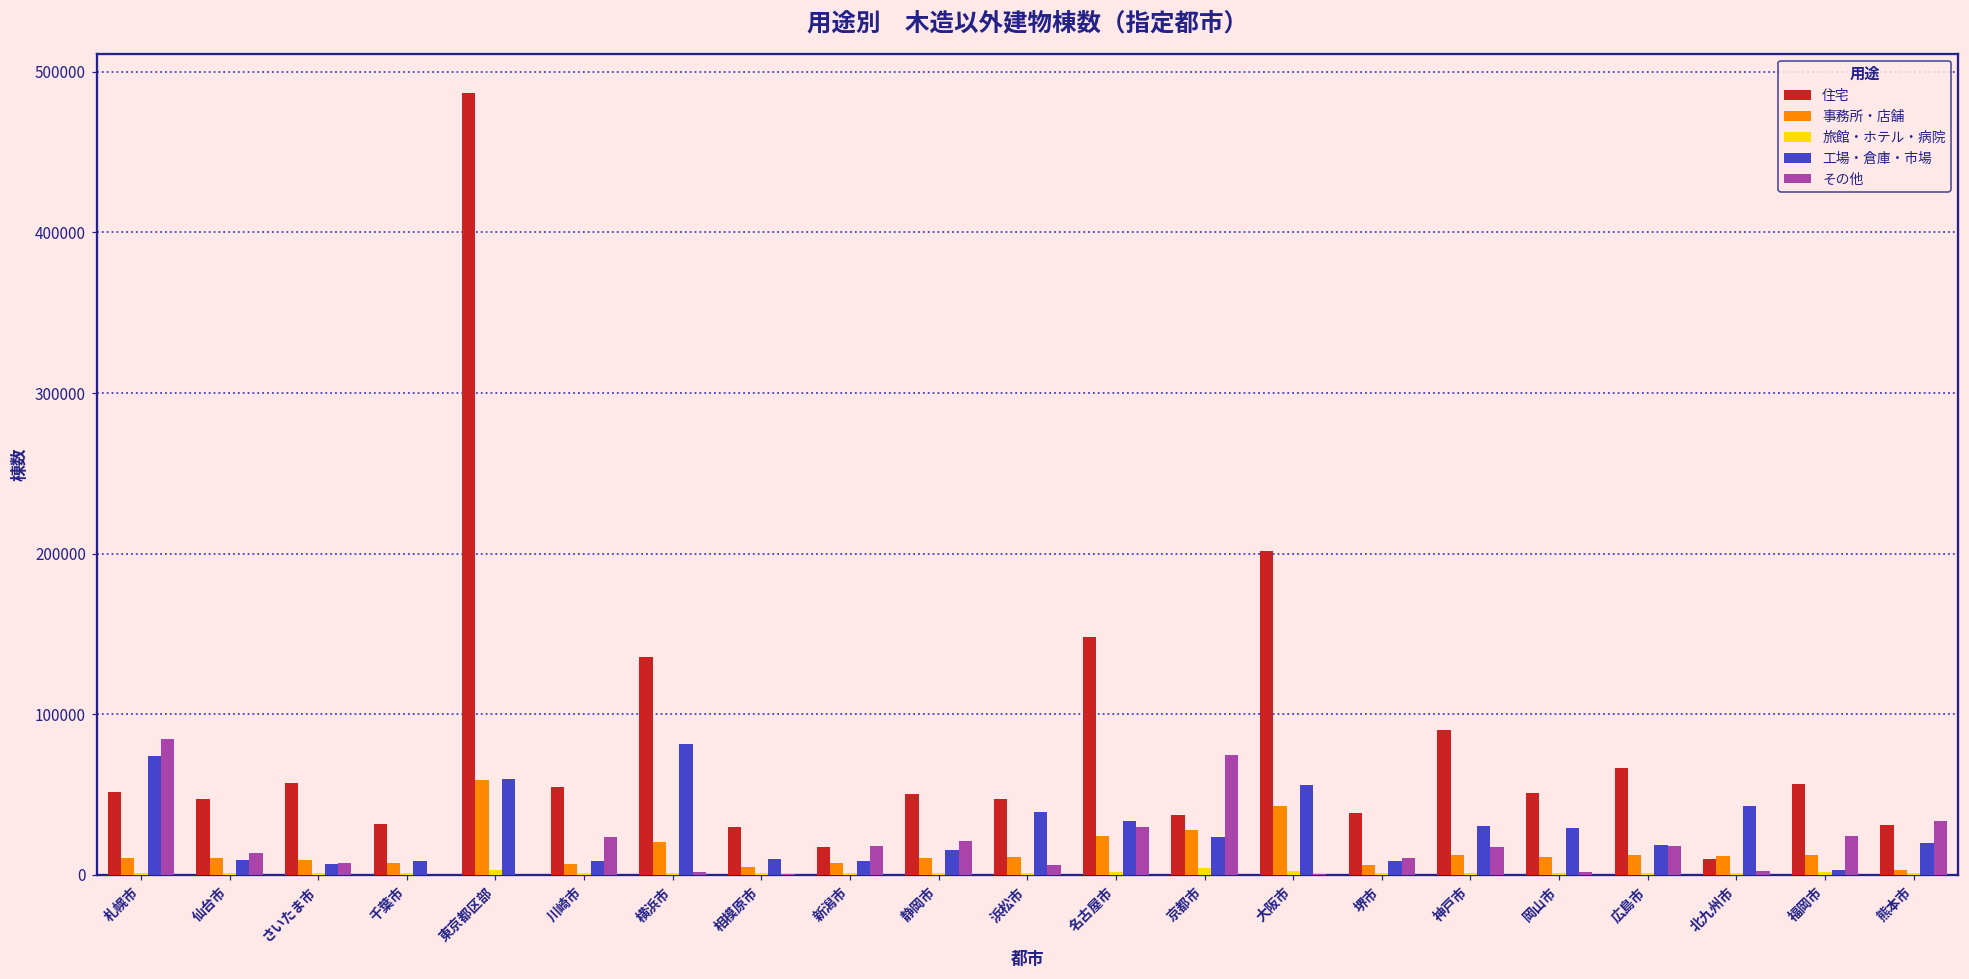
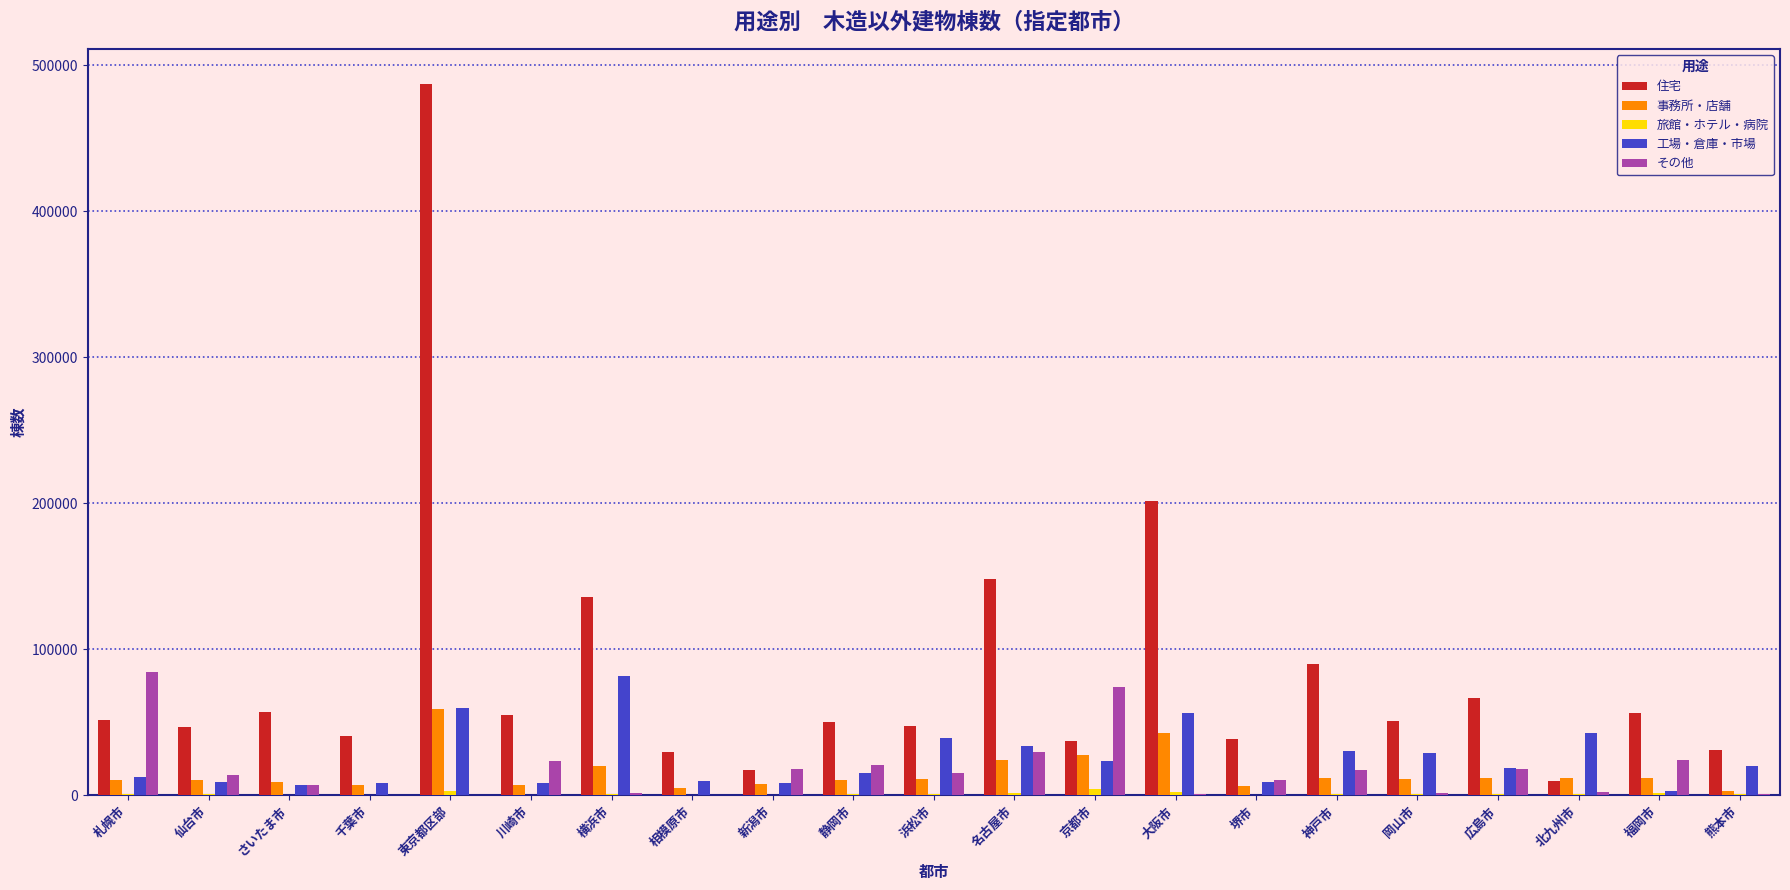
工場・倉庫・市場, 札幌市: 74000 -> 13000
住宅, 千葉市: 32000 -> 41000
その他, 浜松市: 6000 -> 15000
その他, 熊本市: 34000 -> 1000
